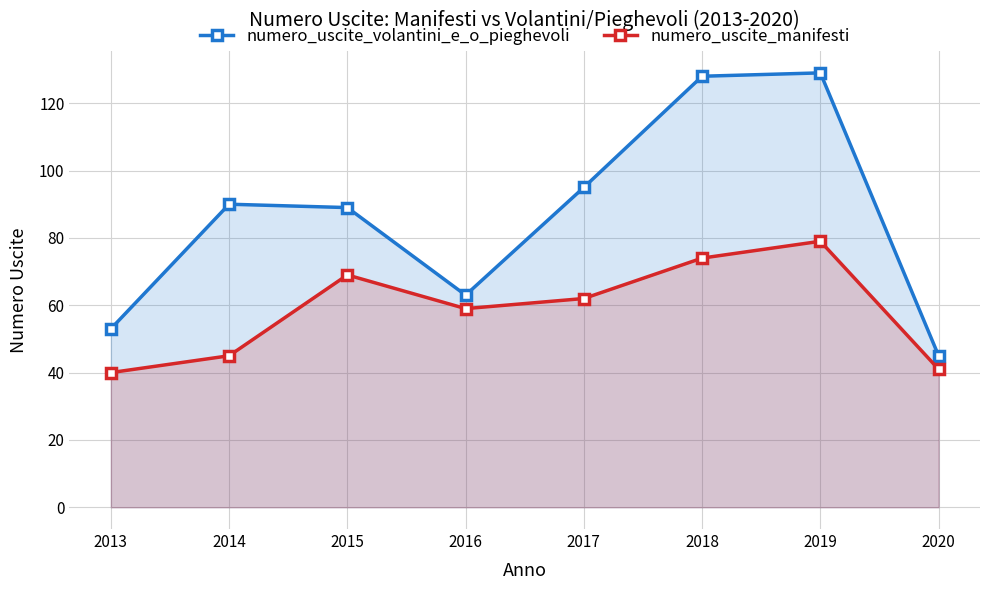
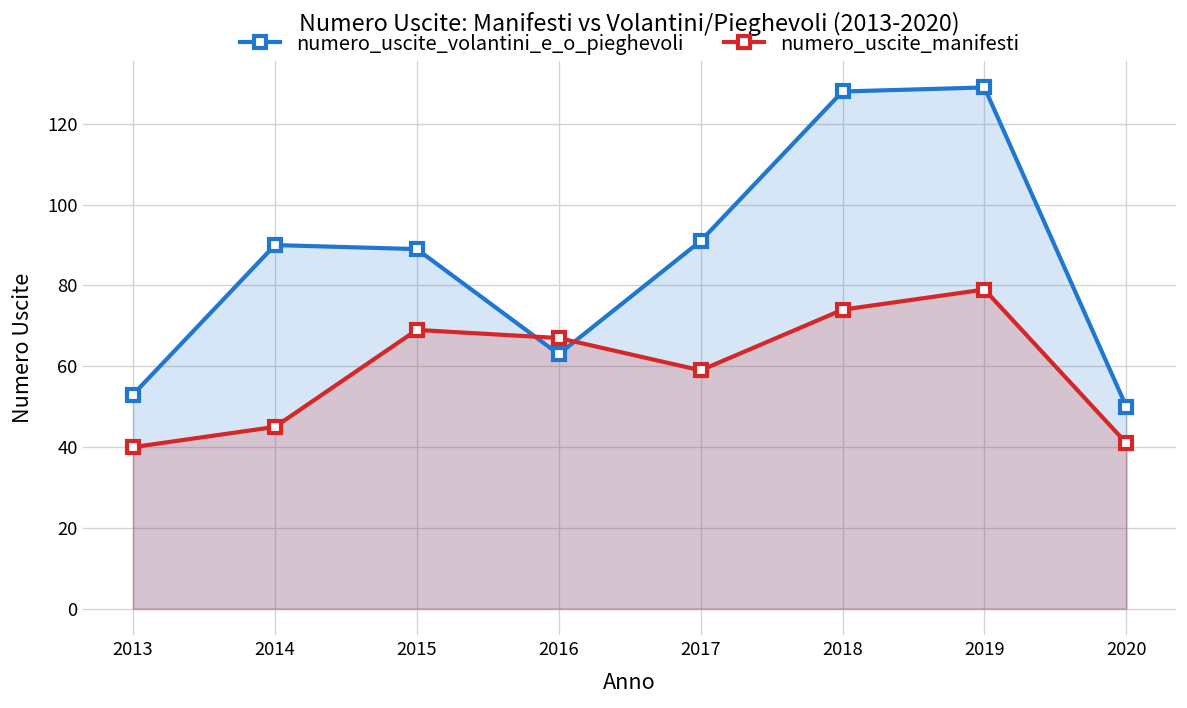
numero_uscite_manifesti, 2016: 59 -> 67
numero_uscite_volantini_e_o_pieghevoli, 2017: 95 -> 91
numero_uscite_manifesti, 2017: 62 -> 59
numero_uscite_volantini_e_o_pieghevoli, 2020: 45 -> 50
